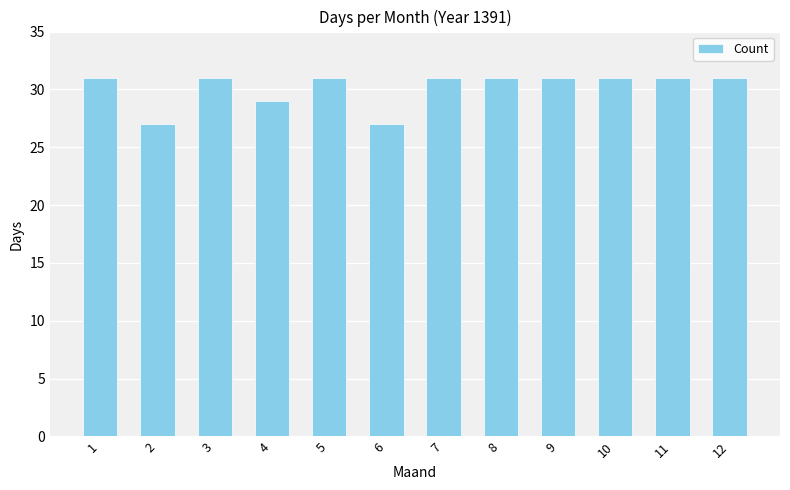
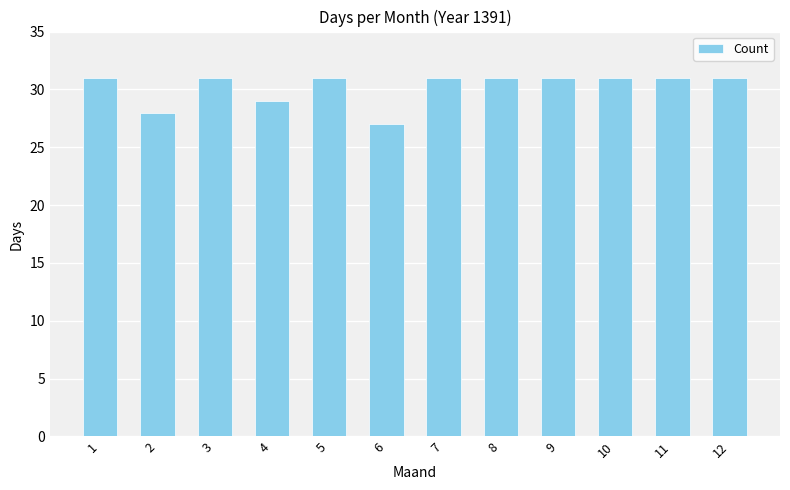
2: 27 -> 28
